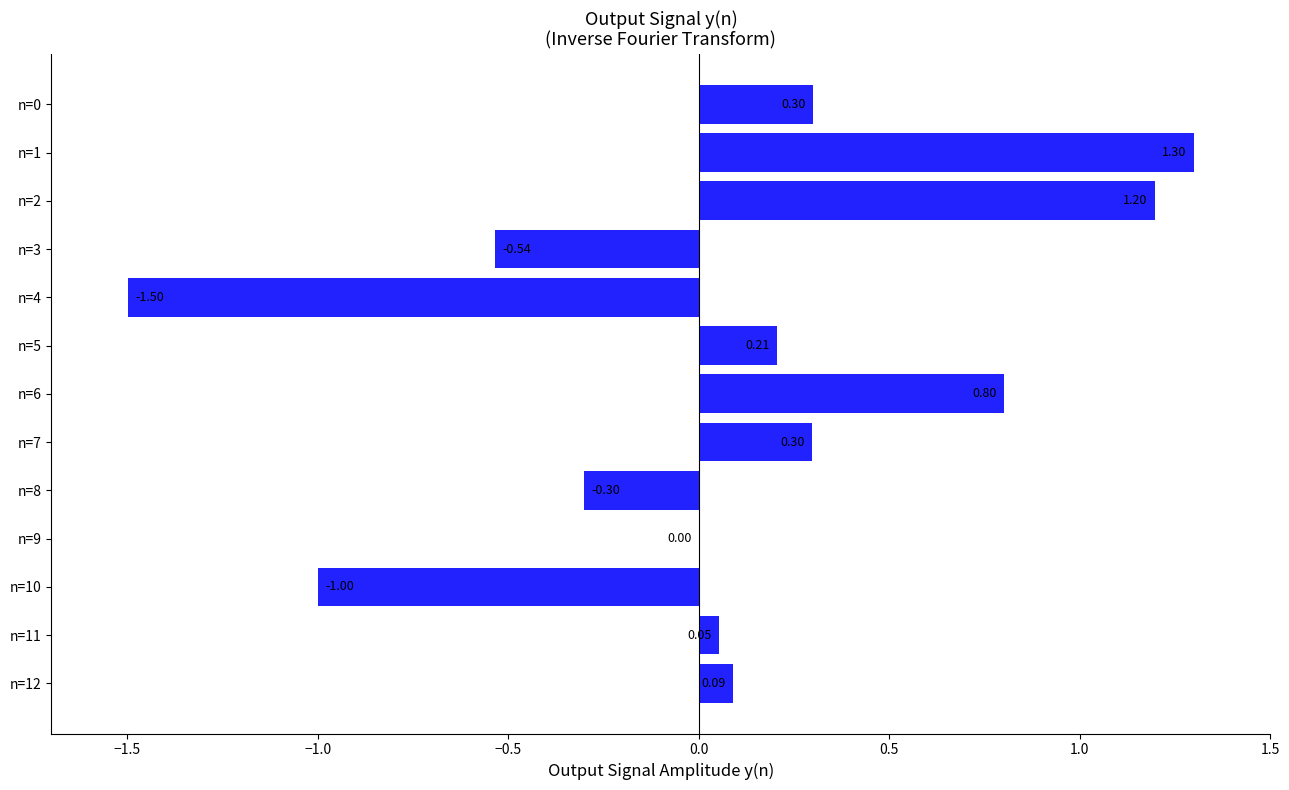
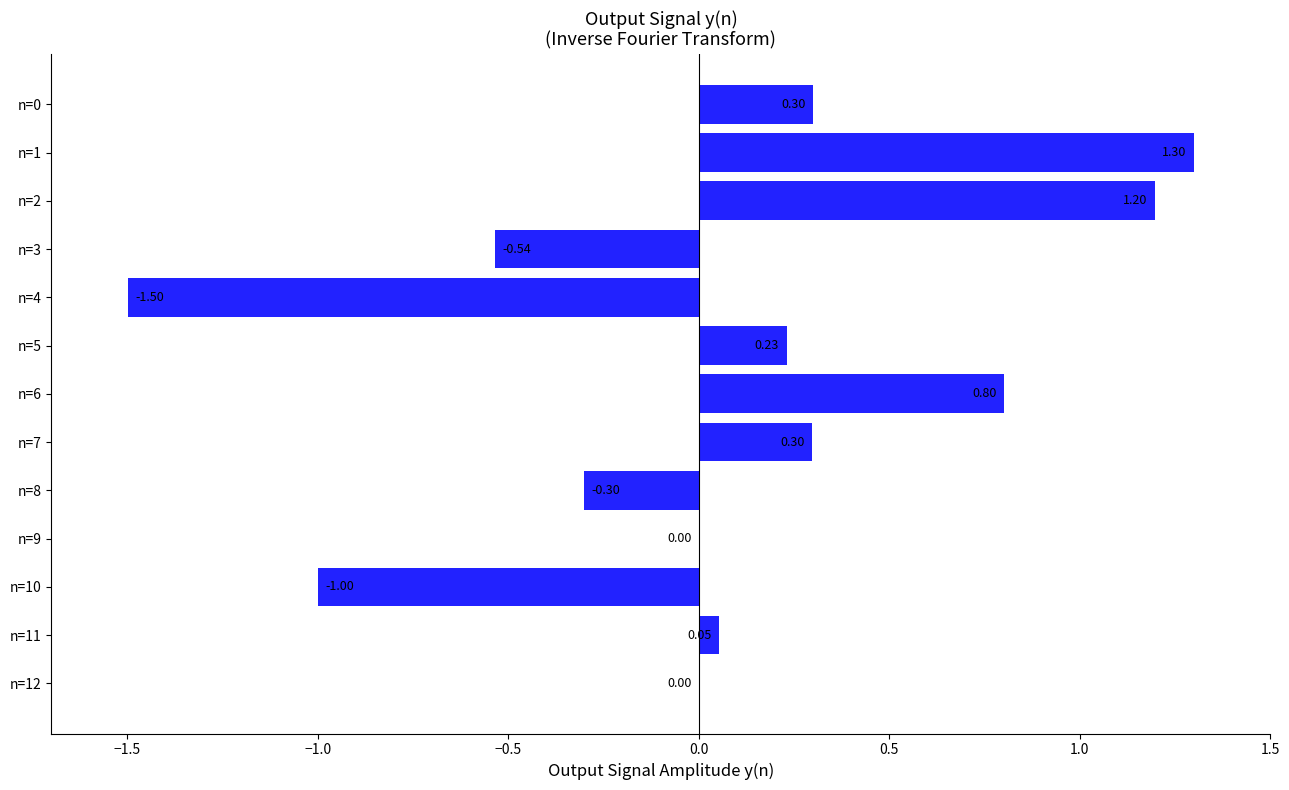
n=5: 0.21 -> 0.23
n=12: 0.09 -> 0.00
